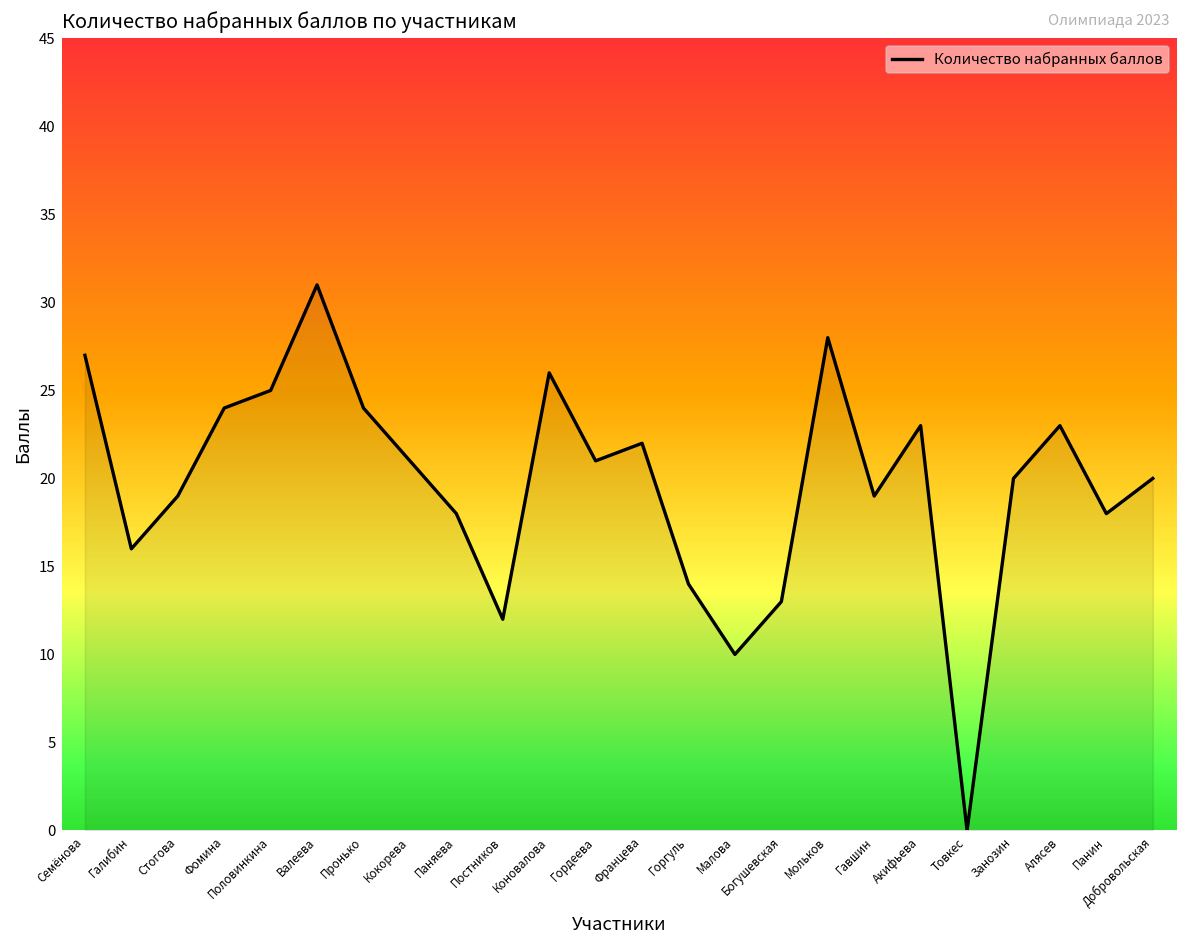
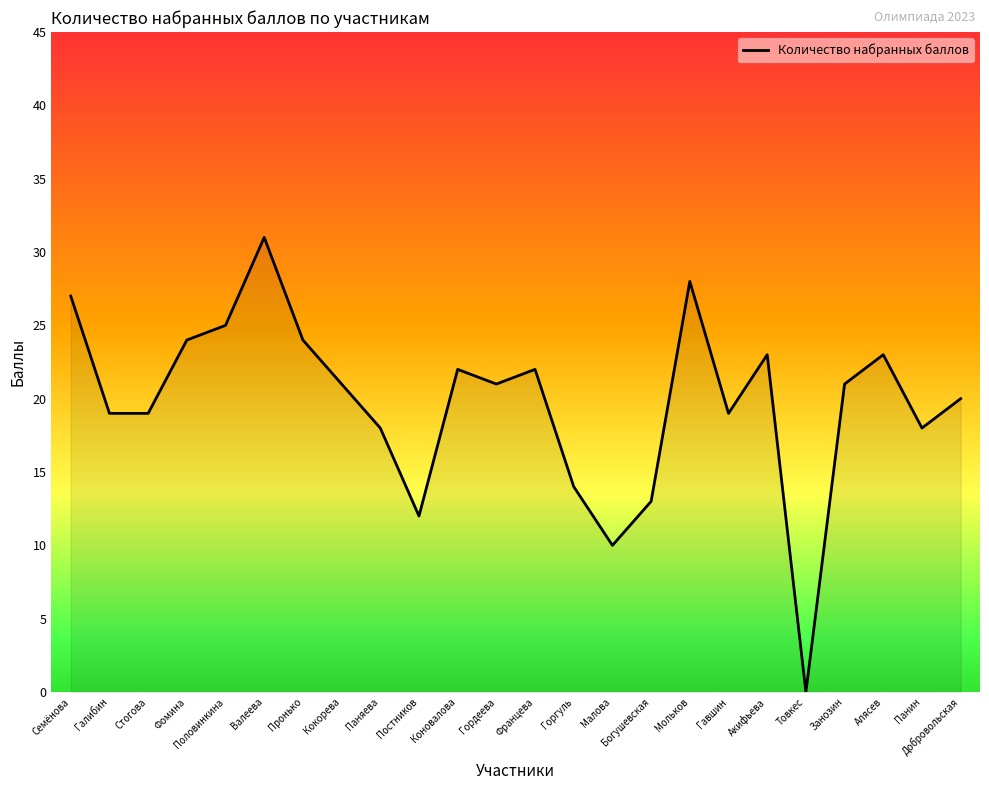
Галибин: 16 -> 19
Коновалова: 26 -> 22
Занозин: 20 -> 21
